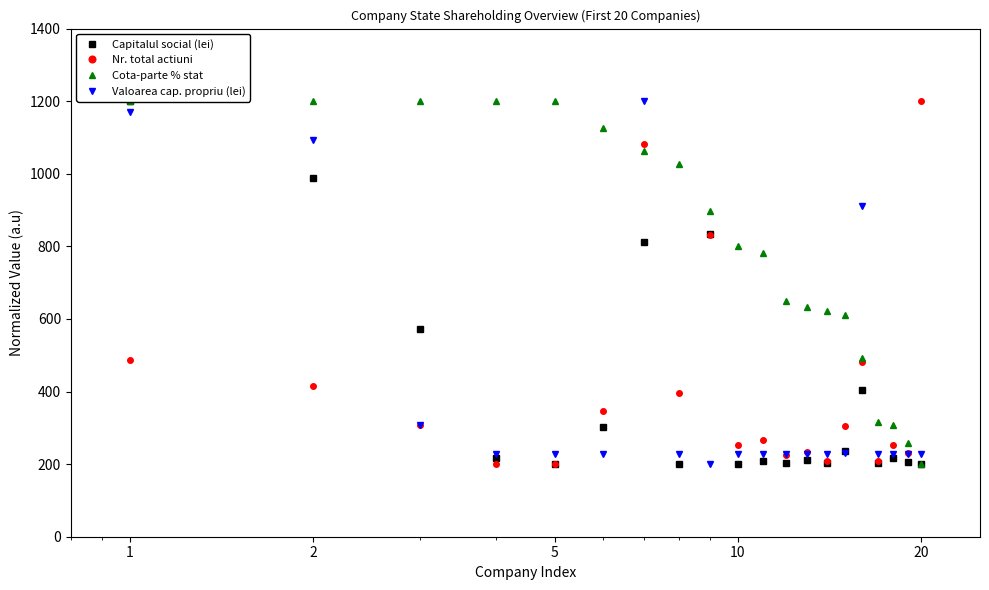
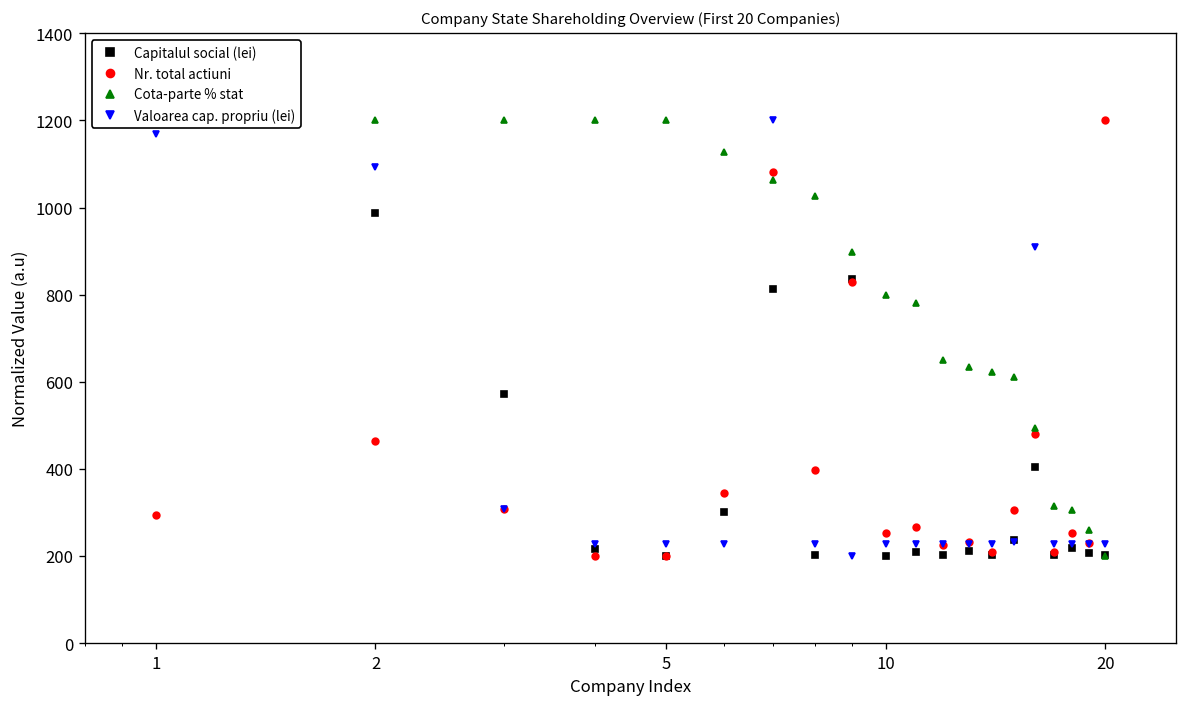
Nr. total actiuni, 1: 490 -> 290
Nr. total actiuni, 2: 420 -> 460
